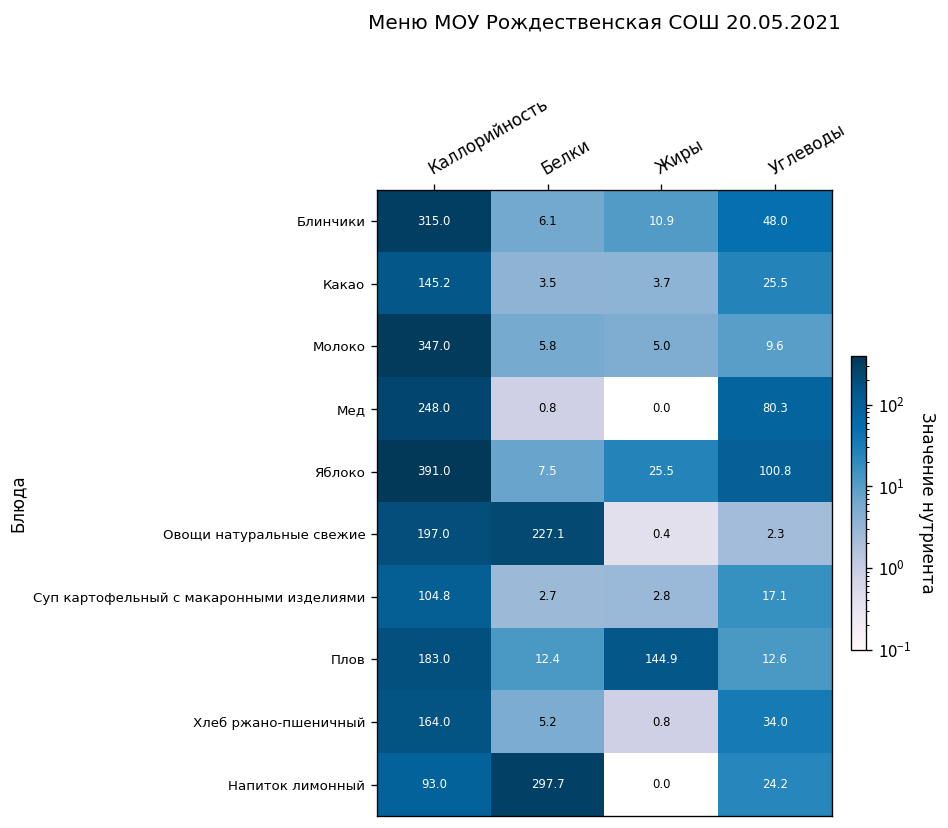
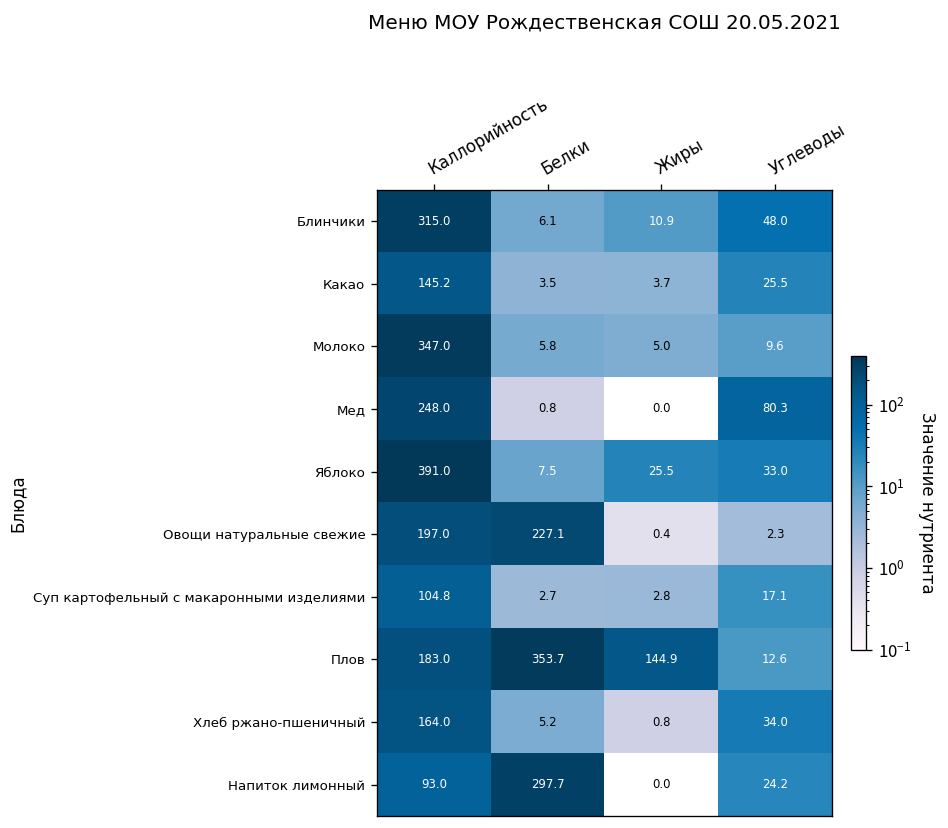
Яблоко, Углеводы: 100.8 -> 33.0
Плов, Белки: 12.4 -> 353.7
